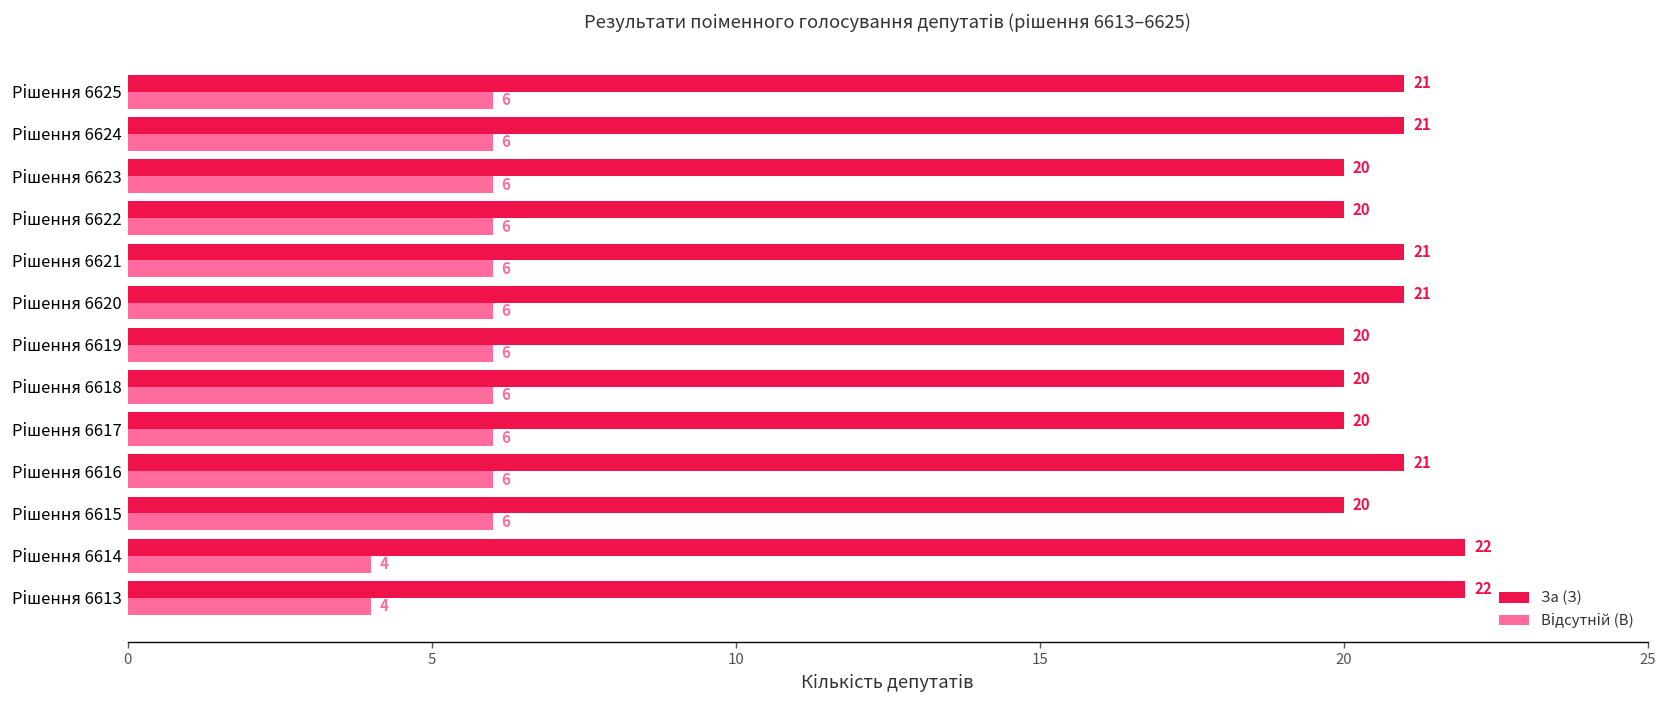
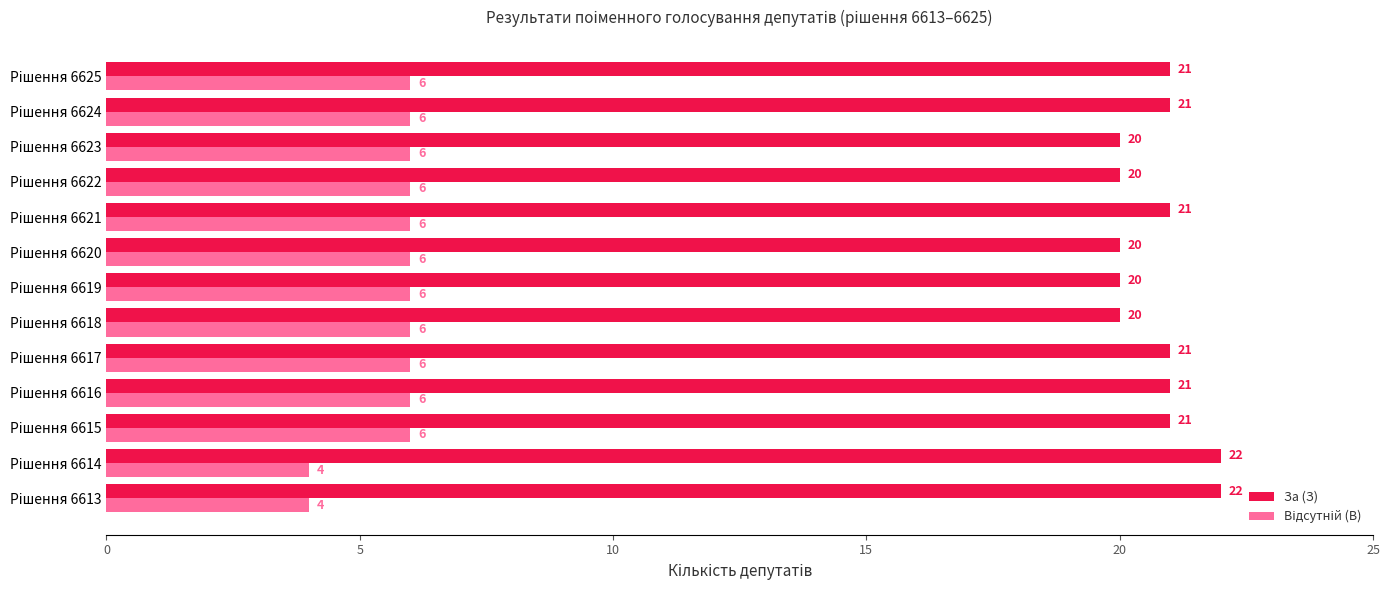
За (З), Рішення 6620: 21 -> 20
За (З), Рішення 6617: 20 -> 21
За (З), Рішення 6615: 20 -> 21
